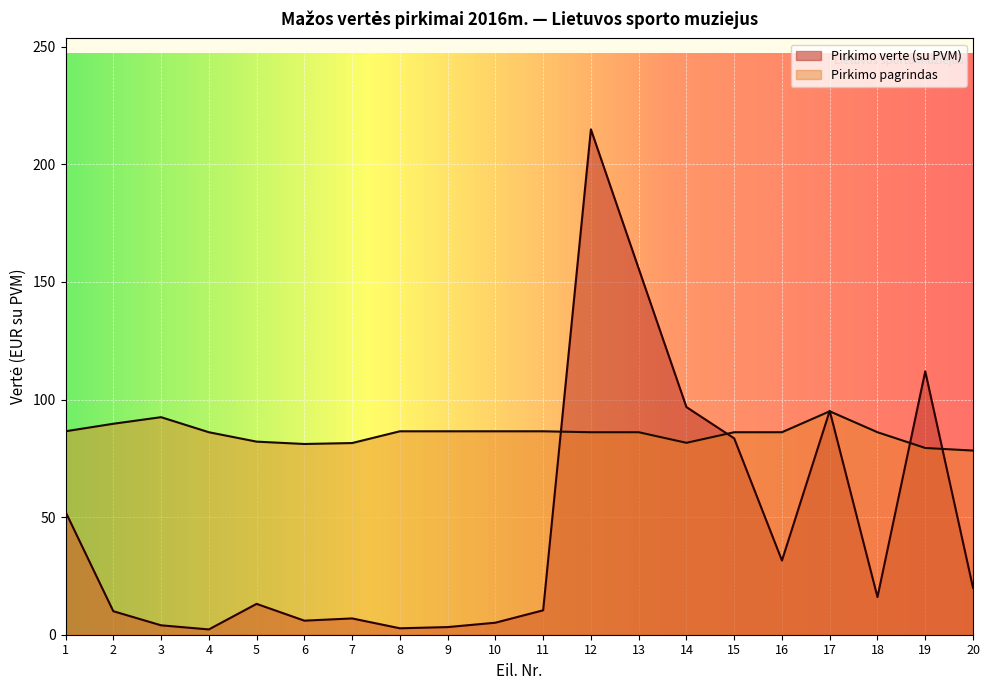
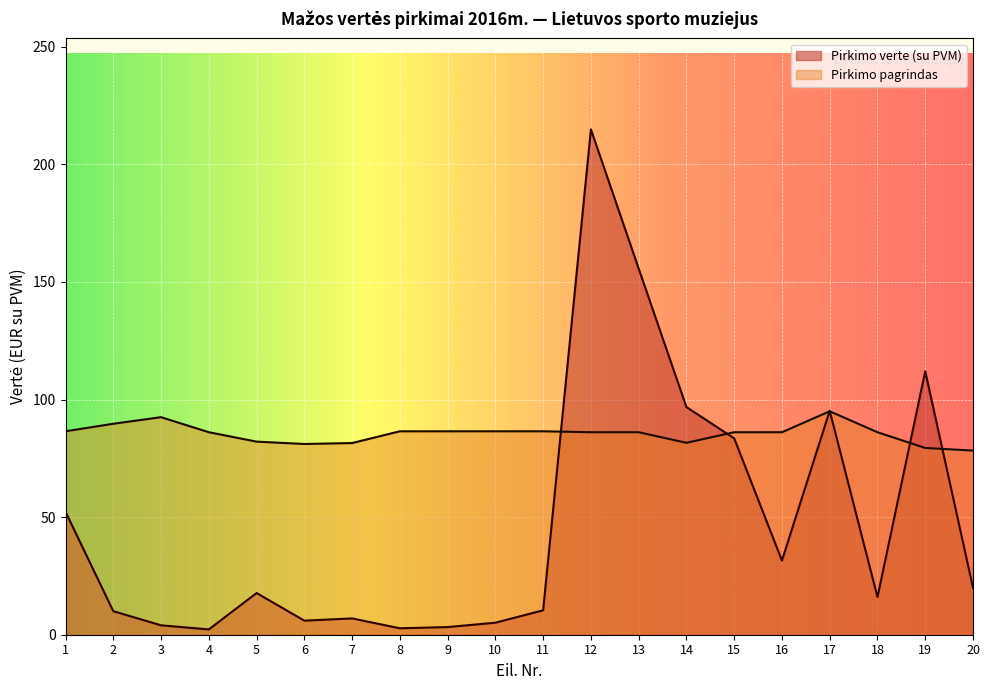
Pirkimo verte (su PVM), 5: 13 -> 18
